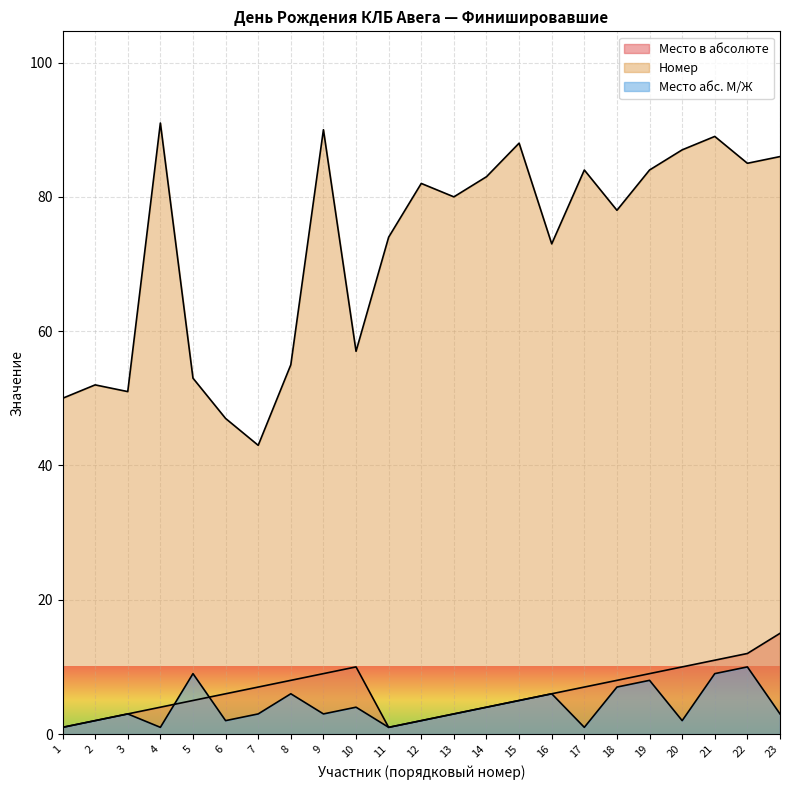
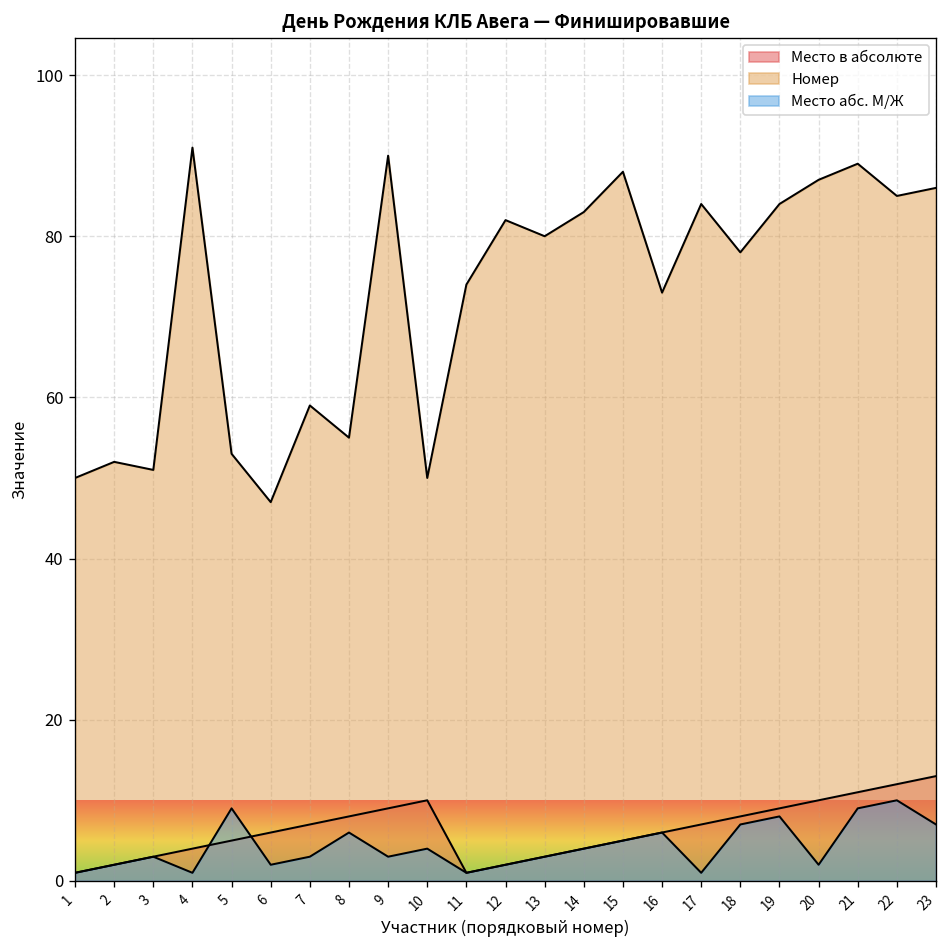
Номер, 7: 43 -> 59
Номер, 10: 57 -> 50
Место в абсолюте, 23: 15 -> 13
Место абс. М/Ж, 23: 3 -> 7
